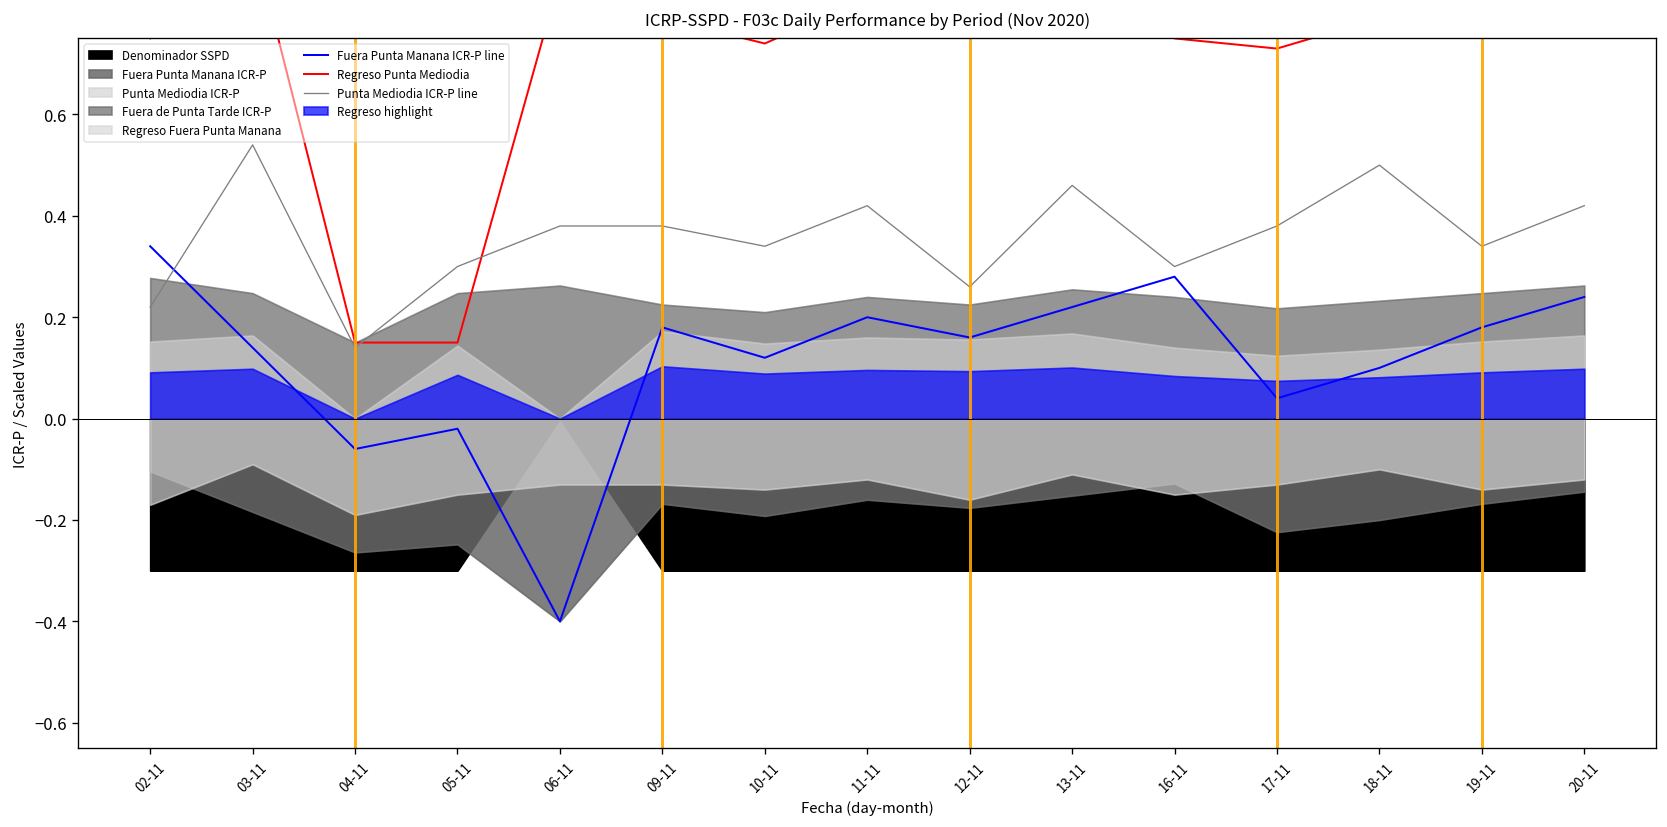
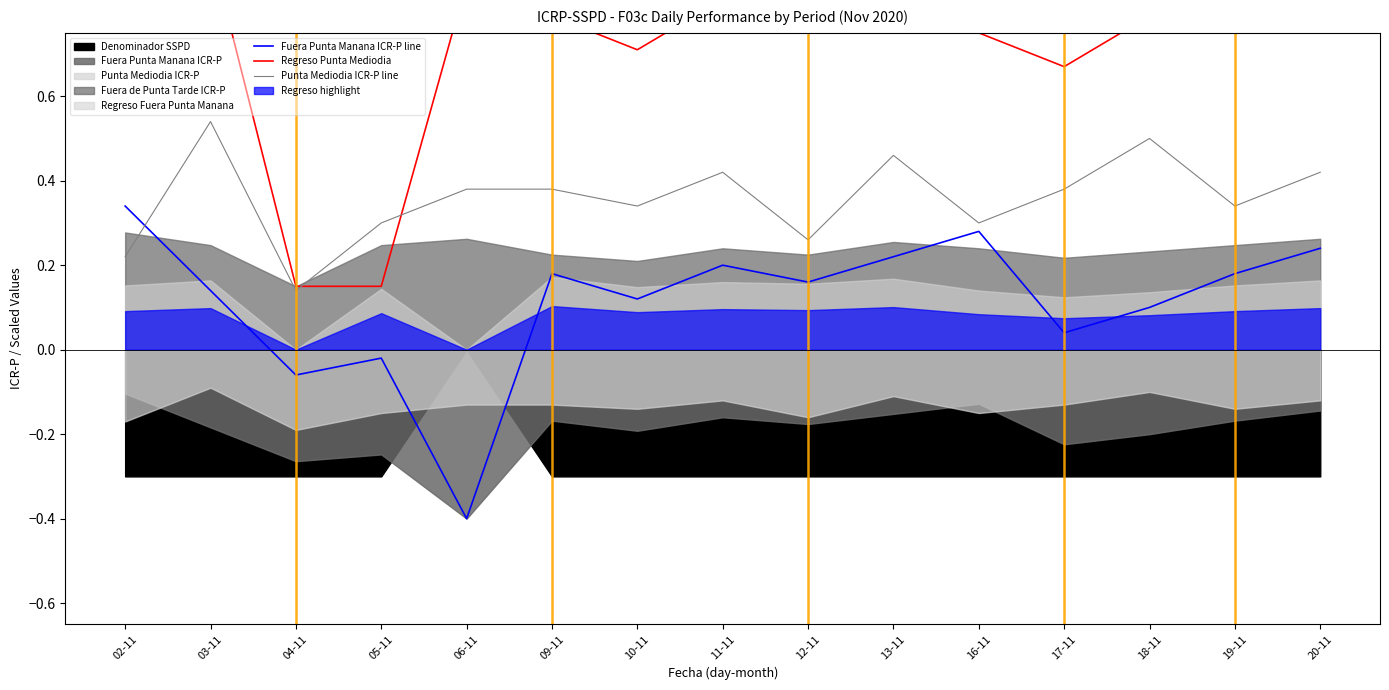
Regreso Punta Mediodia, 10-11: 0.74 -> 0.71
Regreso Punta Mediodia, 17-11: 0.73 -> 0.67
